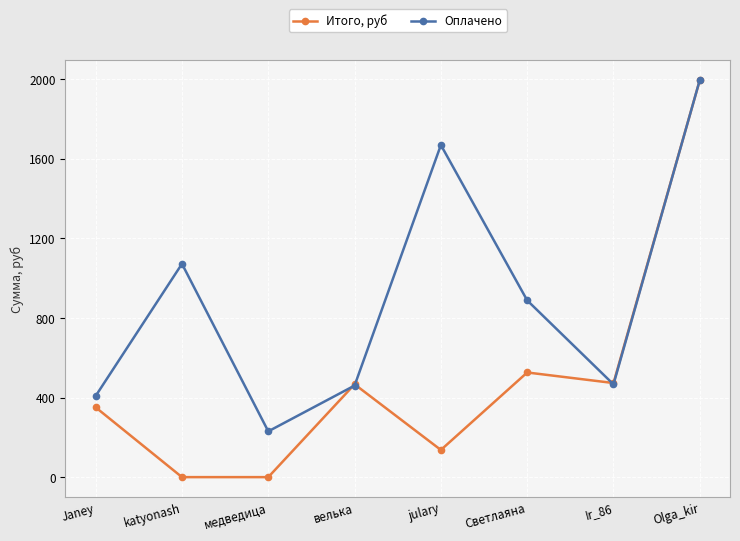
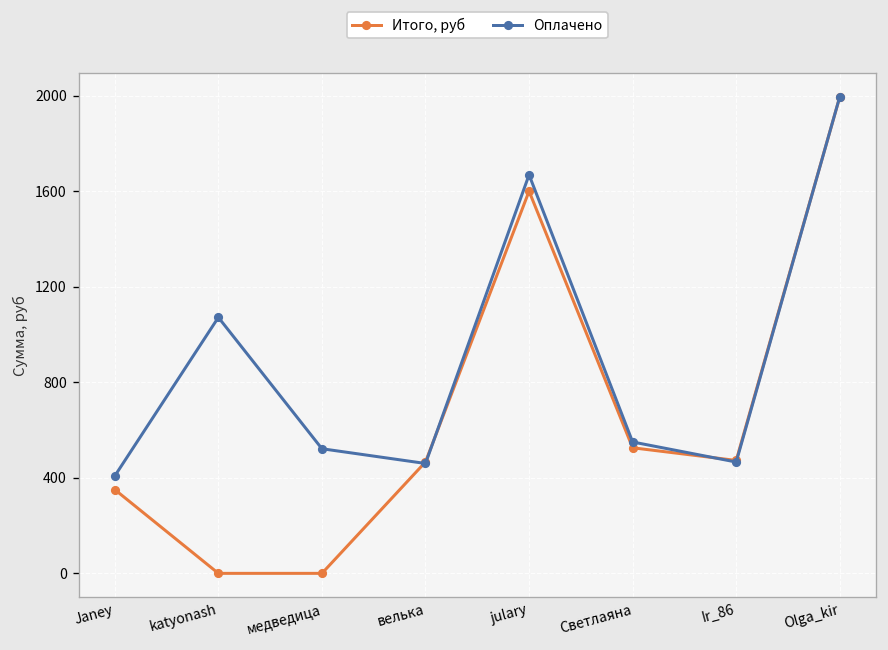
Оплачено, медведица: 230 -> 520
Итого, руб, julary: 140 -> 1600
Оплачено, Светлаяна: 890 -> 550
